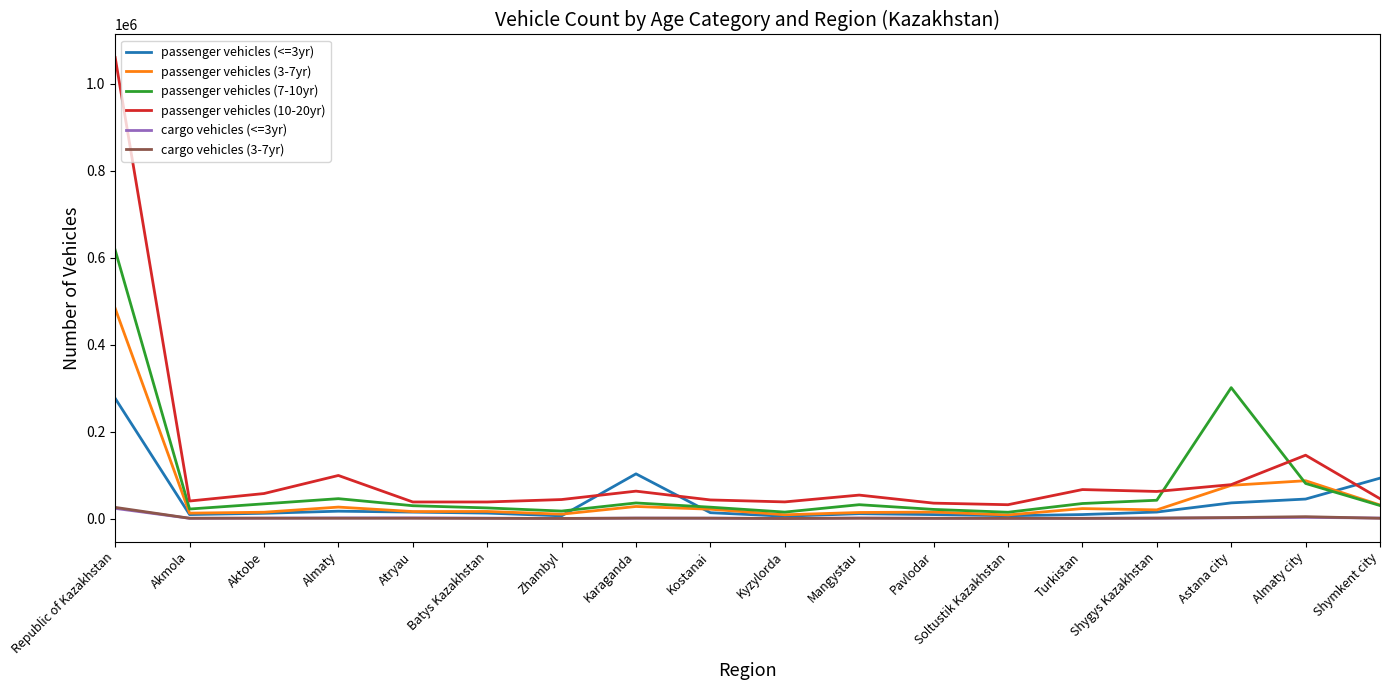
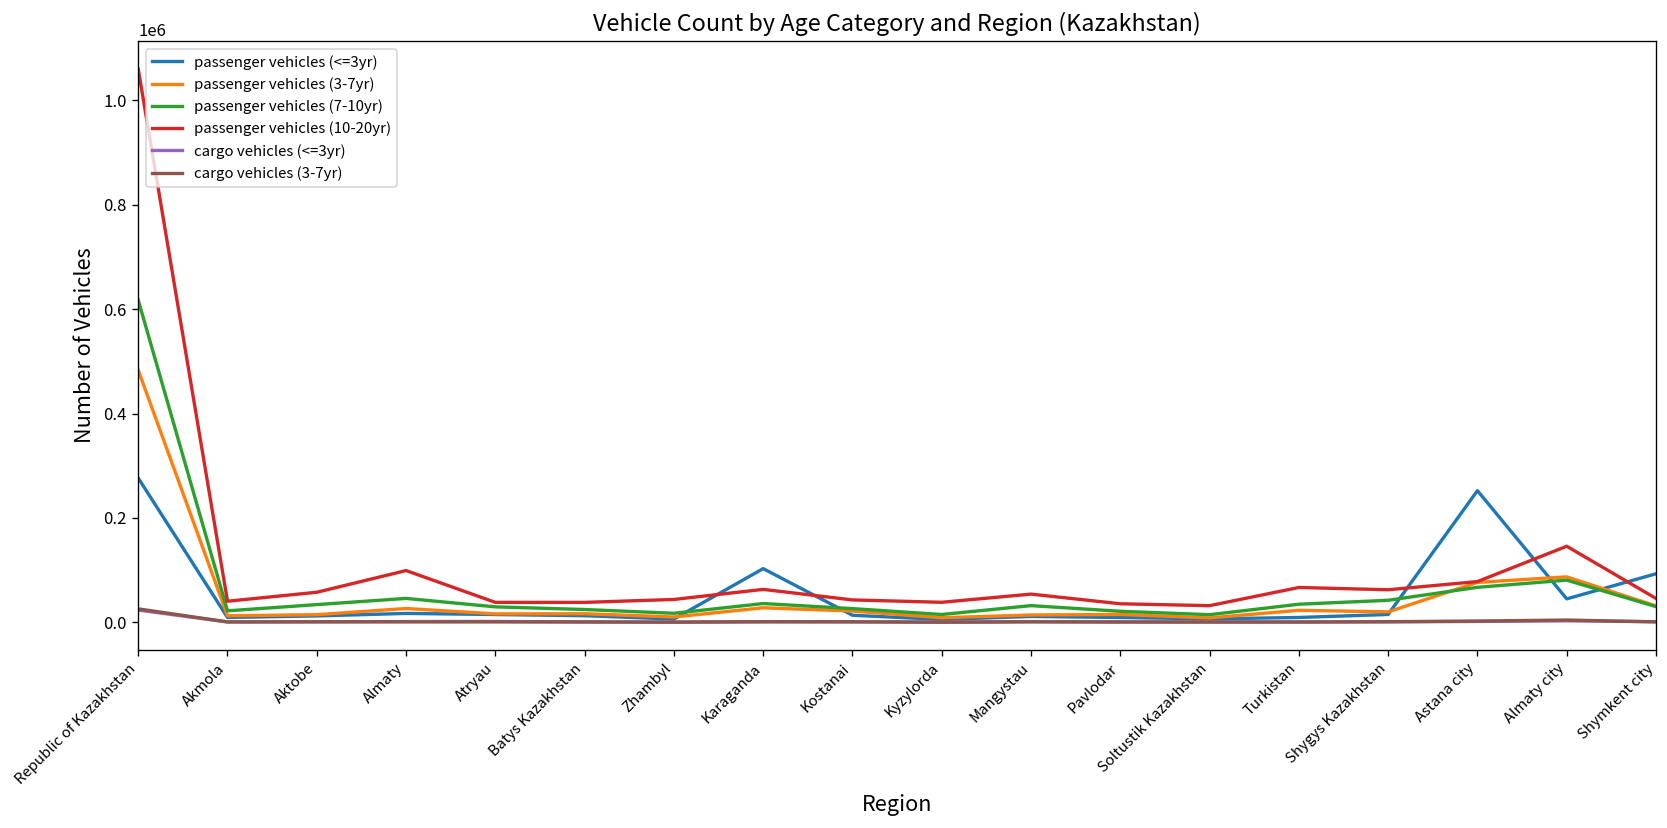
passenger vehicles (<=3yr), Astana city: 40000 -> 250000
passenger vehicles (7-10yr), Astana city: 300000 -> 70000
